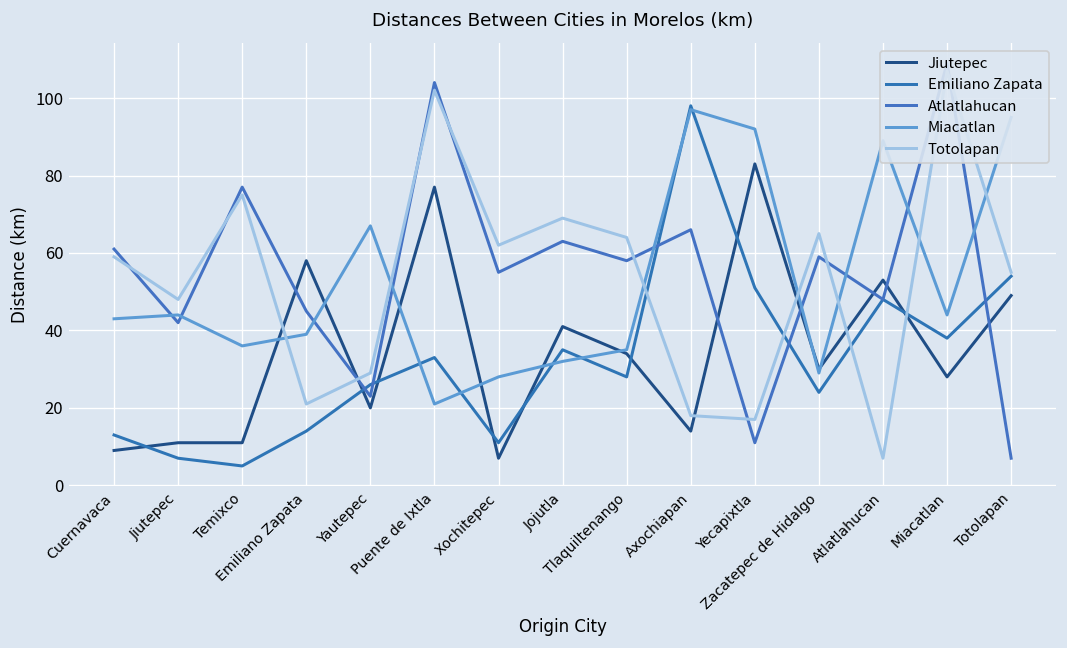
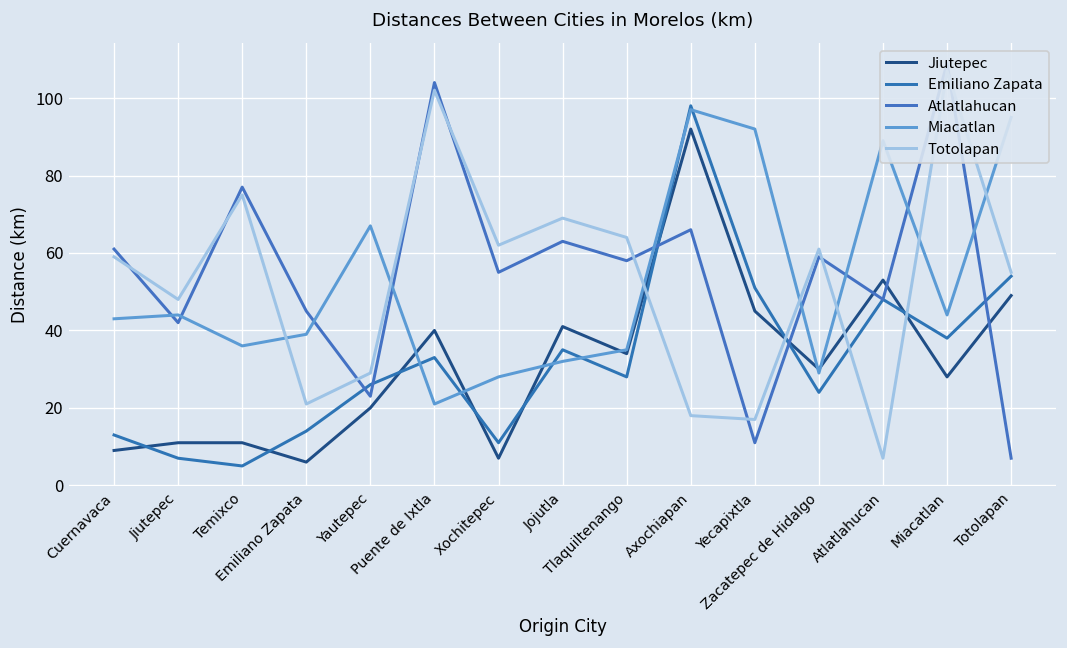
Jiutepec, Emiliano Zapata: 58 -> 6
Jiutepec, Puente de Ixtla: 77 -> 40
Jiutepec, Axochiapan: 14 -> 92
Jiutepec, Yecapixtla: 83 -> 45
Totolapan, Zacatepec de Hidalgo: 65 -> 61
